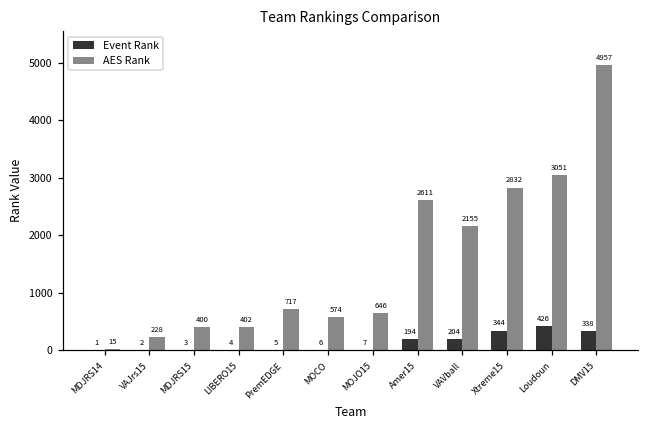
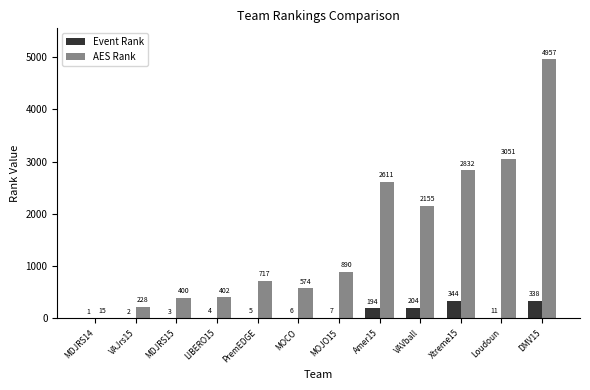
AES Rank, MOJO15: 646 -> 890
Event Rank, Loudoun: 426 -> 11
